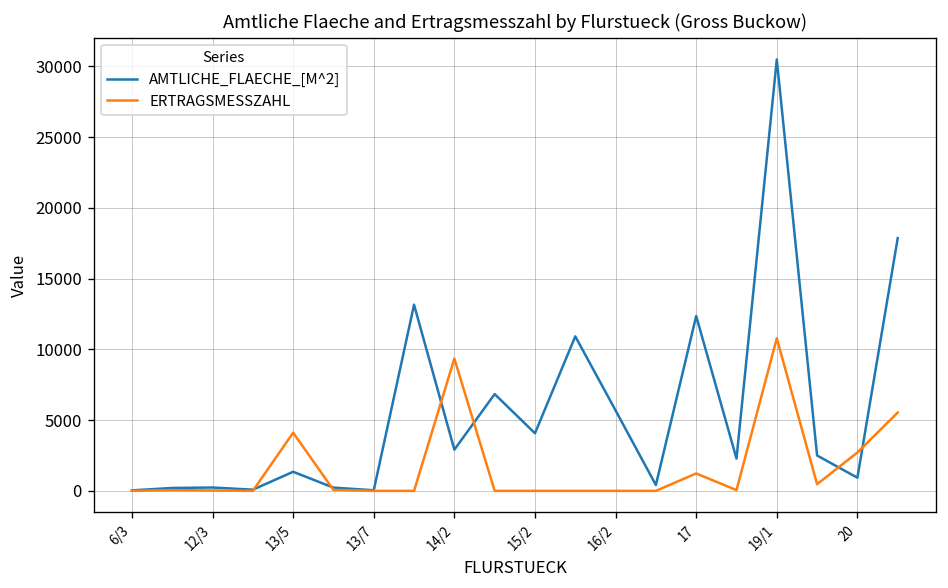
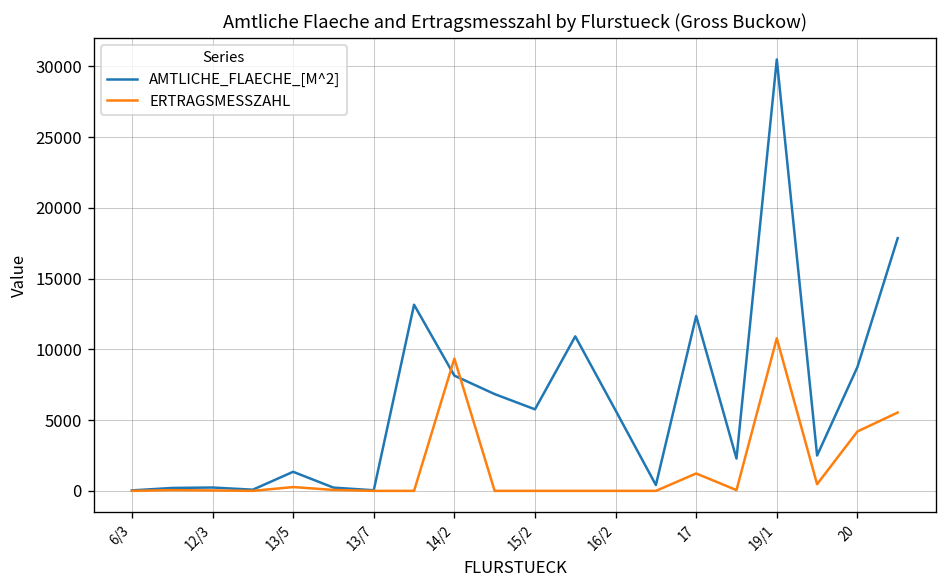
ERTRAGSMESSZAHL, 13/5: 4100 -> 300
AMTLICHE_FLAECHE_[M^2], 14/2: 2900 -> 8100
AMTLICHE_FLAECHE_[M^2], 15/2: 4100 -> 5800
AMTLICHE_FLAECHE_[M^2], 20: 900 -> 8800
ERTRAGSMESSZAHL, 20: 2700 -> 4200
